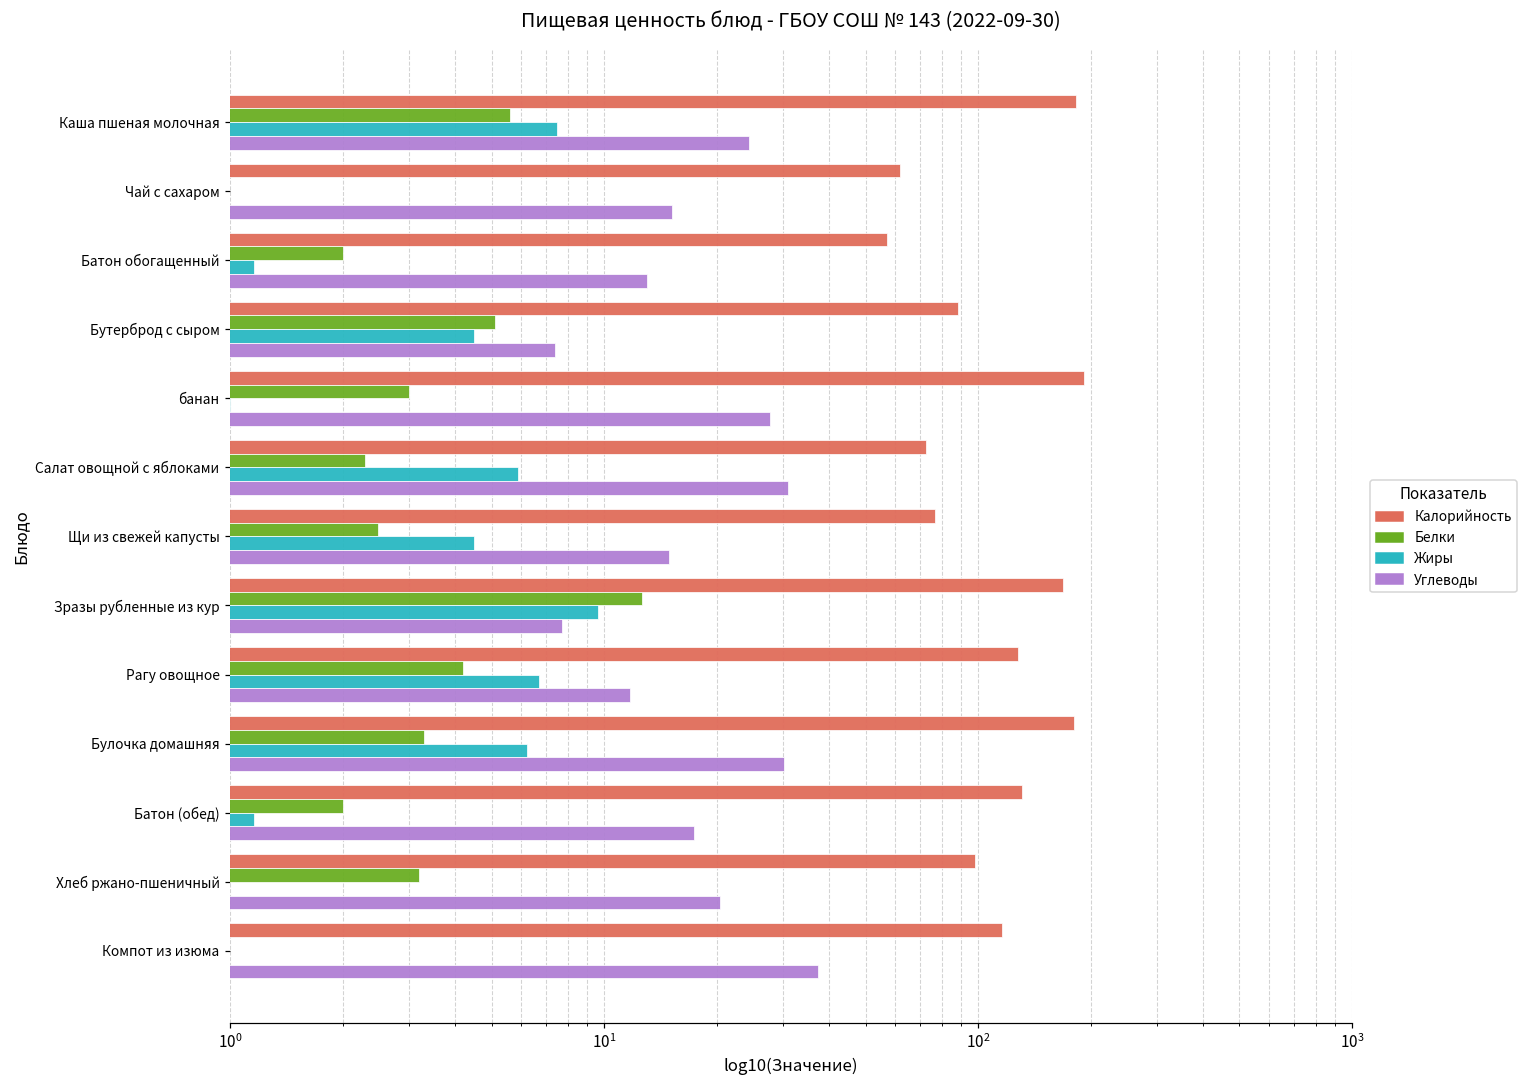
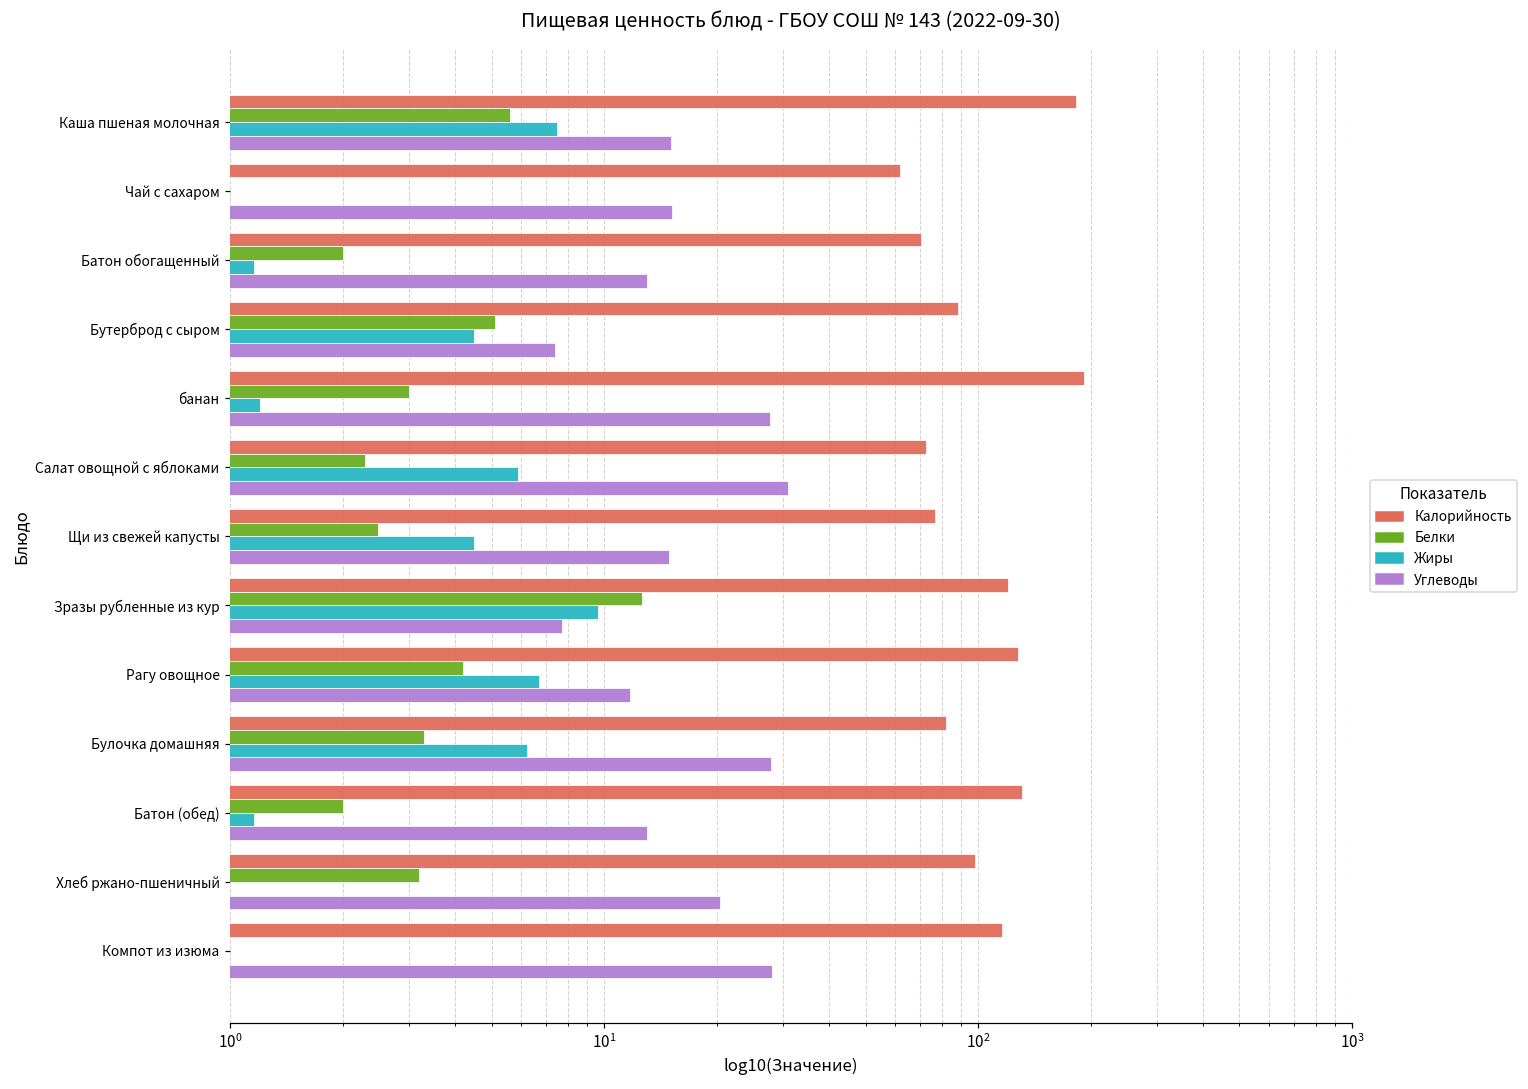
Углеводы, Каша пшеная молочная: 24 -> 15
Калорийность, Батон обогащенный: 57 -> 70
Жиры, банан: 1.0 -> 1.2
Калорийность, Зразы рубленные из кур: 170 -> 120
Калорийность, Булочка домашняя: 180 -> 82
Углеводы, Булочка домашняя: 30 -> 28
Углеводы, Батон (обед): 17 -> 13.0
Углеводы, Компот из изюма: 37 -> 28
